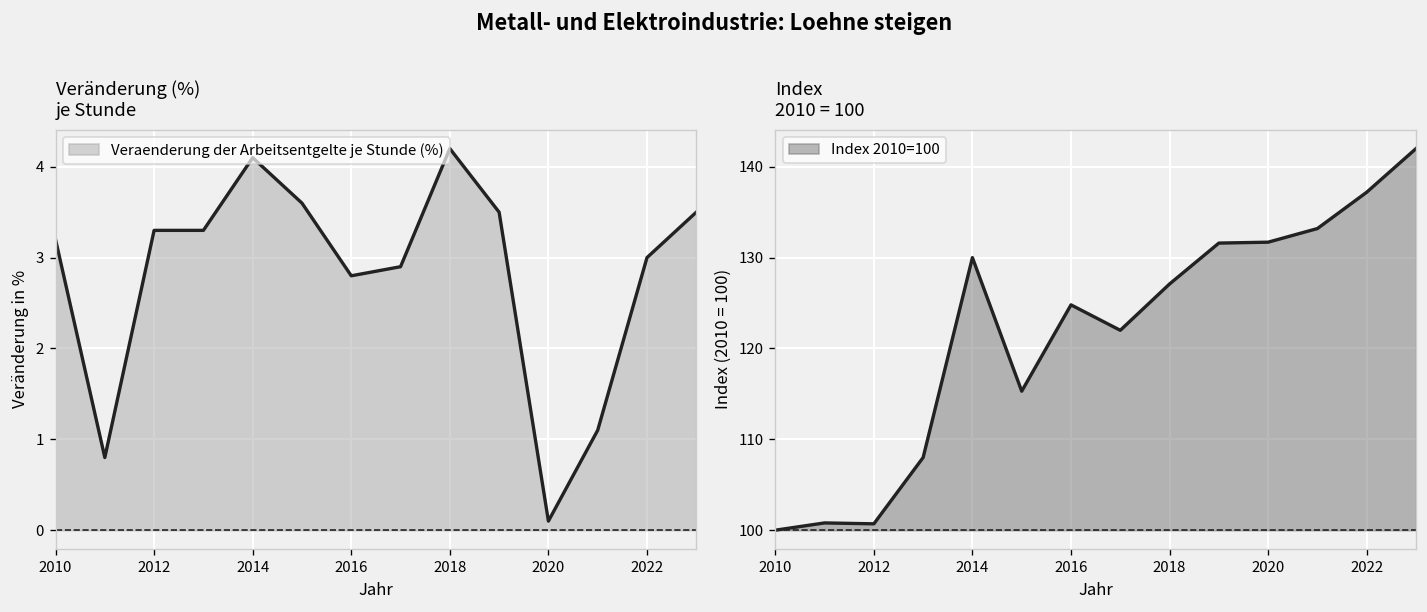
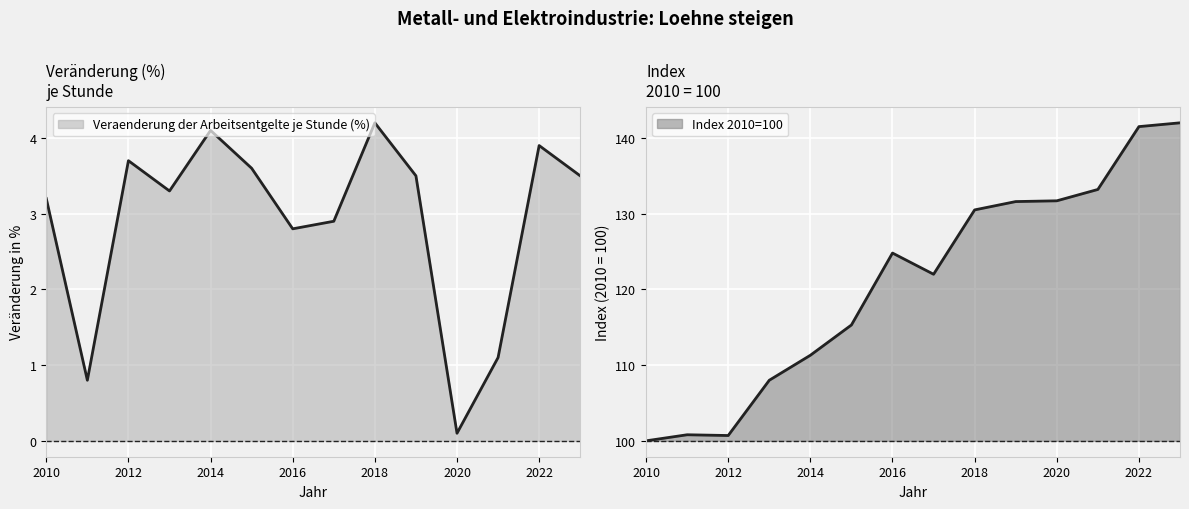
Veränderung (%) je Stunde, 2012: 3.3 -> 3.7
Veränderung (%) je Stunde, 2022: 3.0 -> 3.9
Index 2010 = 100, 2014: 130 -> 111
Index 2010 = 100, 2018: 127 -> 131
Index 2010 = 100, 2022: 137 -> 142
